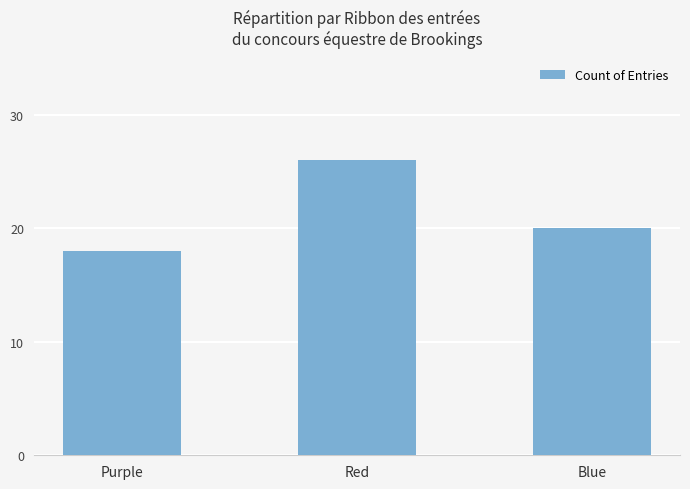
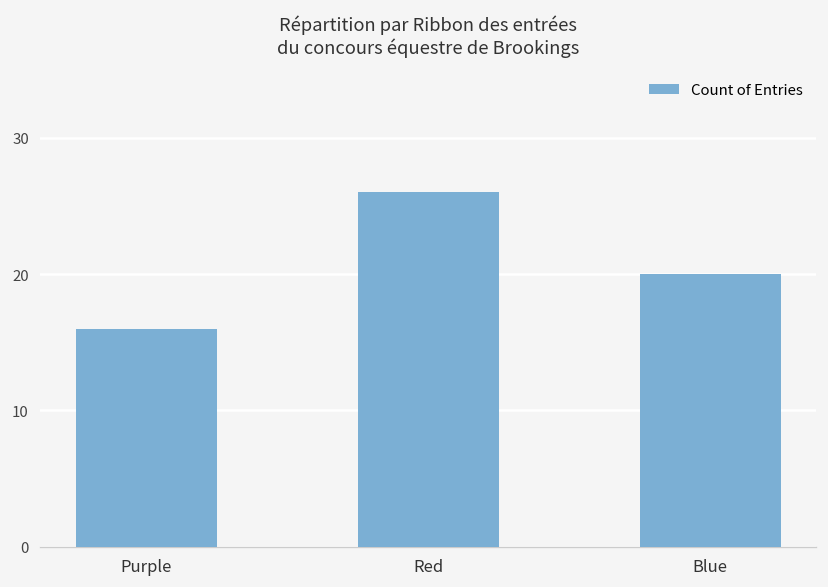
Purple: 18 -> 16
